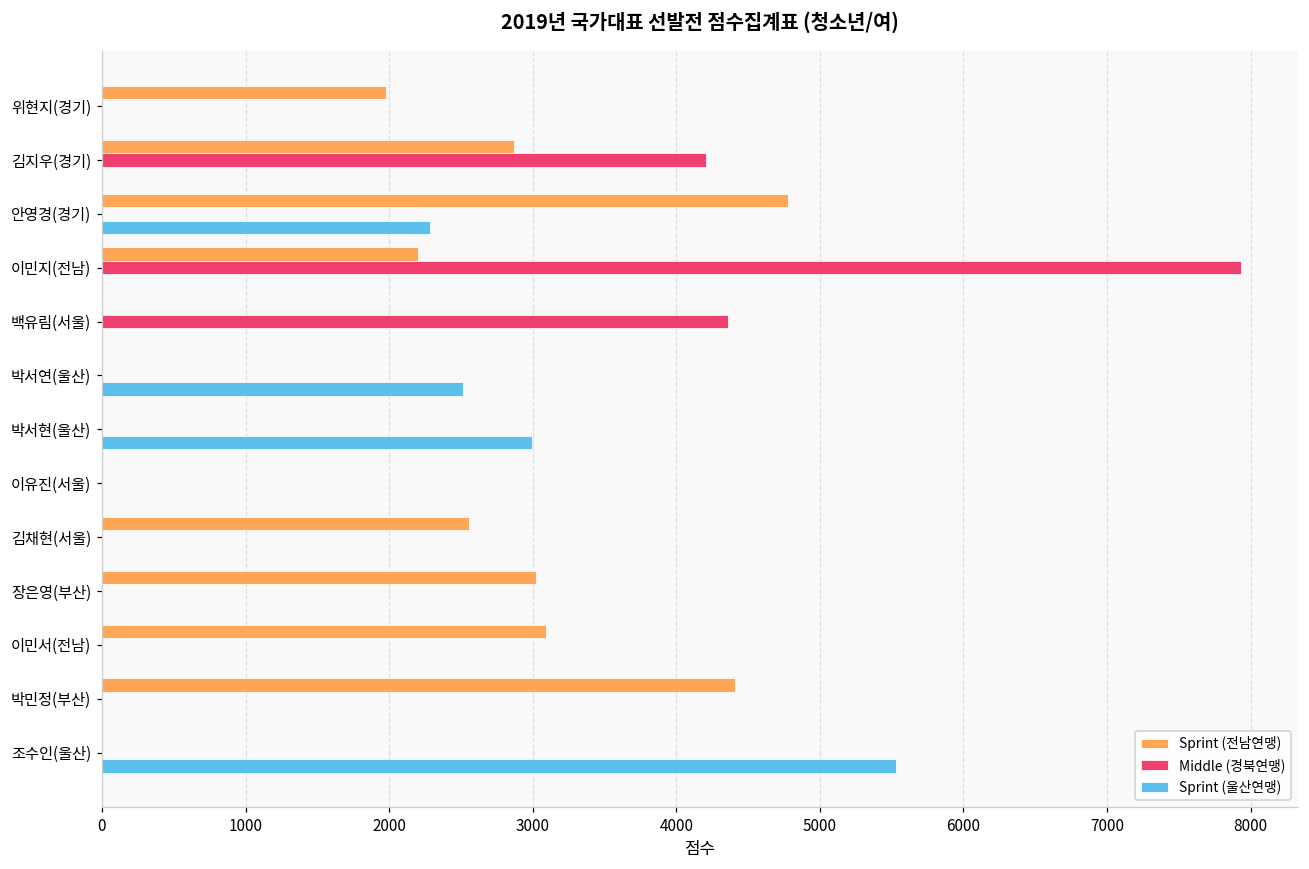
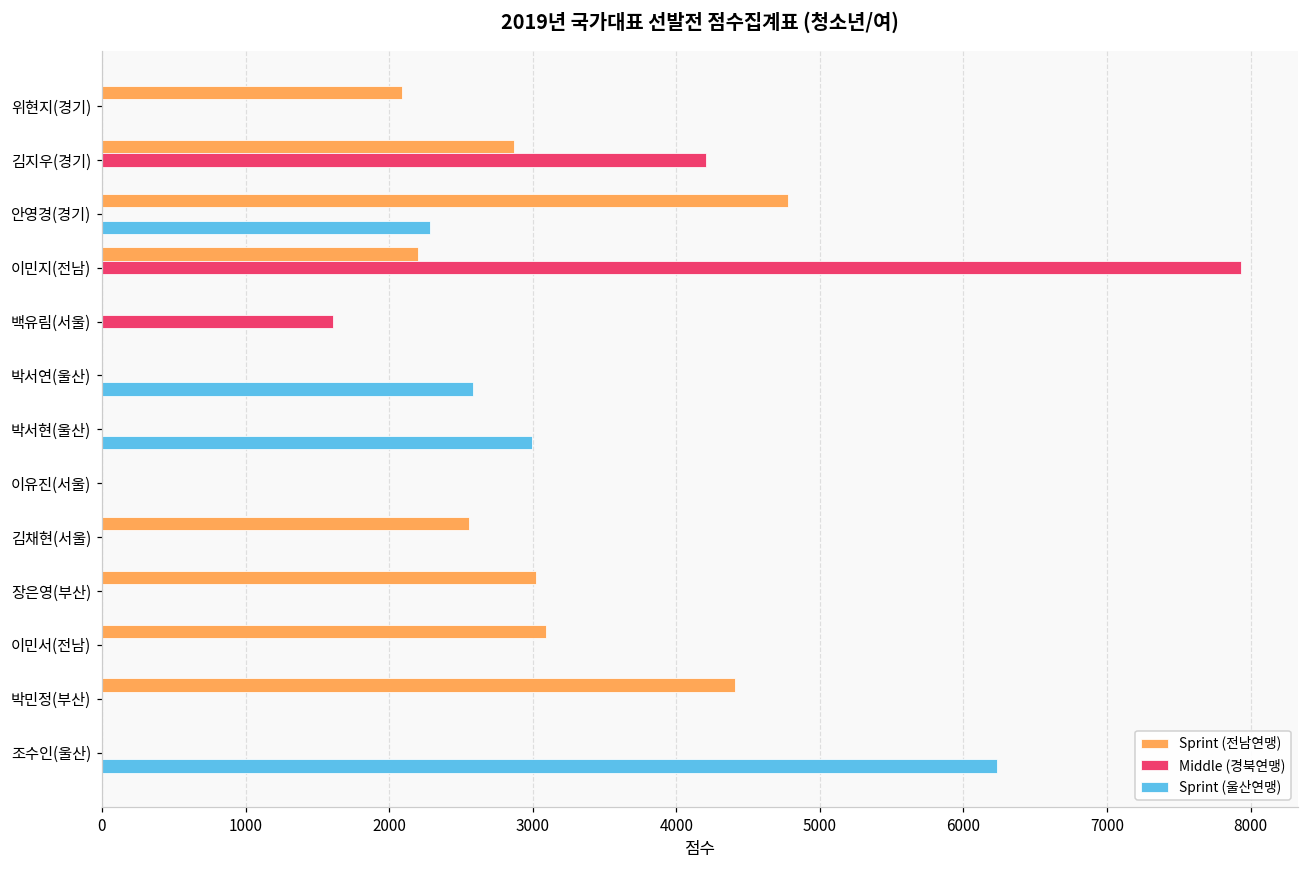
Sprint (전남연맹), 위현지(경기): 1980 -> 2090
Middle (경북연맹), 백유림(서울): 4360 -> 1610
Sprint (울산연맹), 박서연(울산): 2520 -> 2580
Sprint (울산연맹), 조수인(울산): 5530 -> 6230
